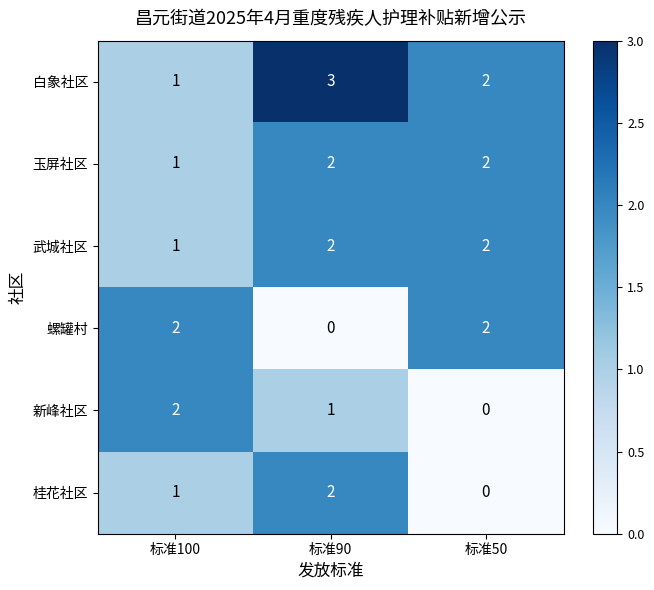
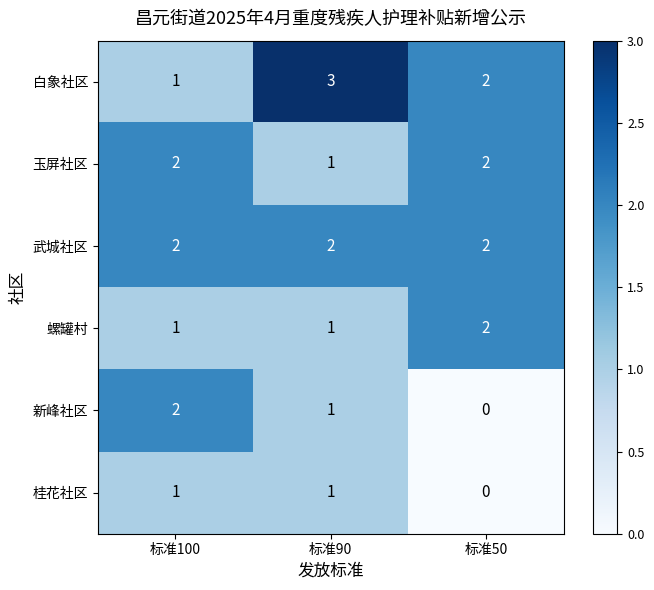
玉屏社区, 标准100: 1 -> 2
玉屏社区, 标准90: 2 -> 1
武城社区, 标准100: 1 -> 2
螺罐村, 标准100: 2 -> 1
螺罐村, 标准90: 0 -> 1
桂花社区, 标准90: 2 -> 1
